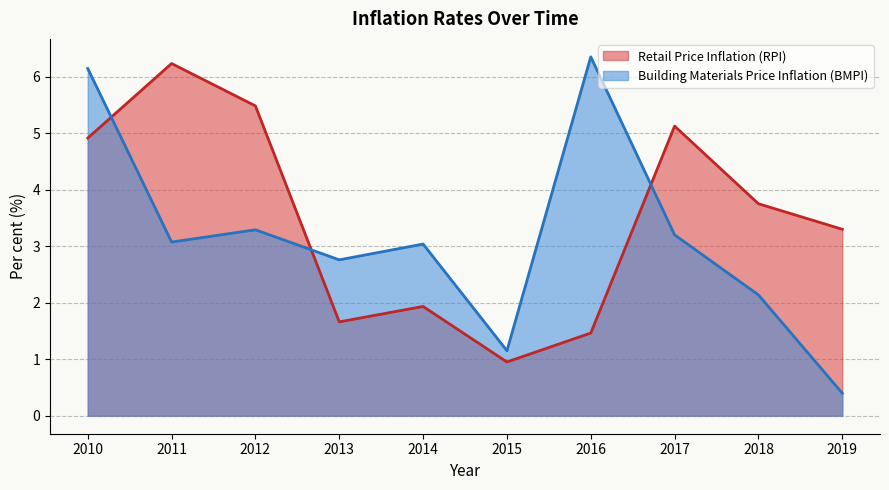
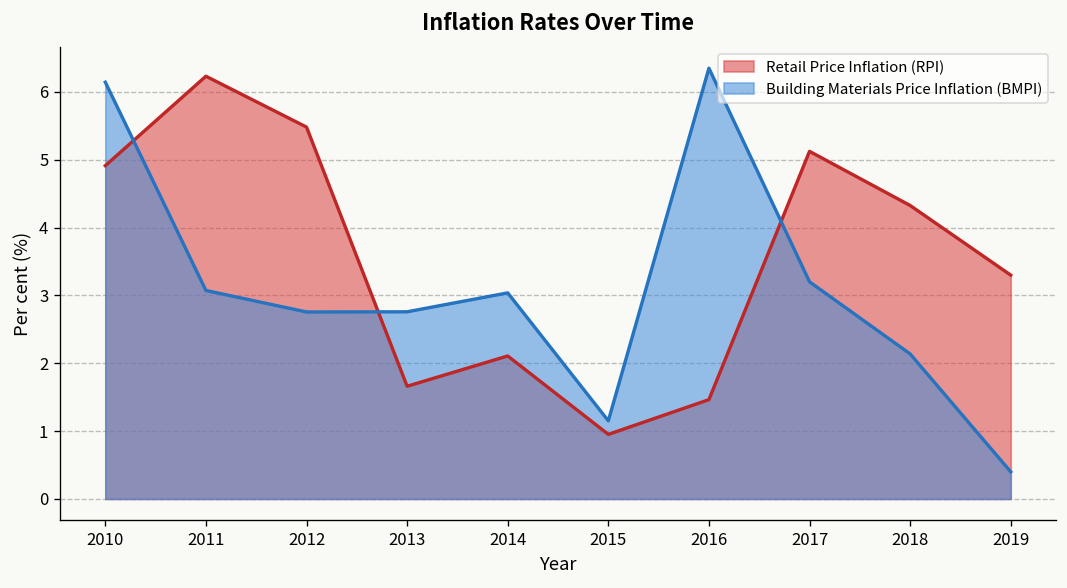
Building Materials Price Inflation (BMPI), 2012: 3.3 -> 2.8
Retail Price Inflation (RPI), 2014: 1.9 -> 2.1
Retail Price Inflation (RPI), 2018: 3.8 -> 4.3
